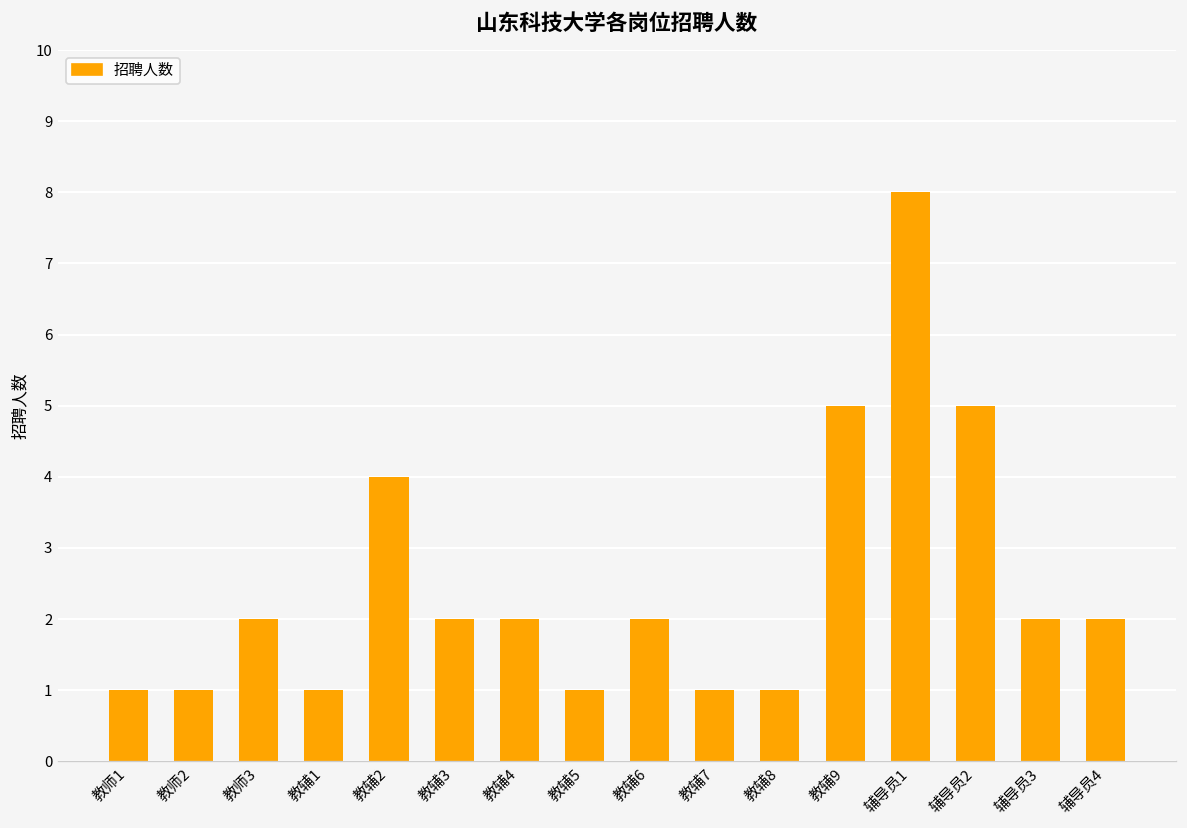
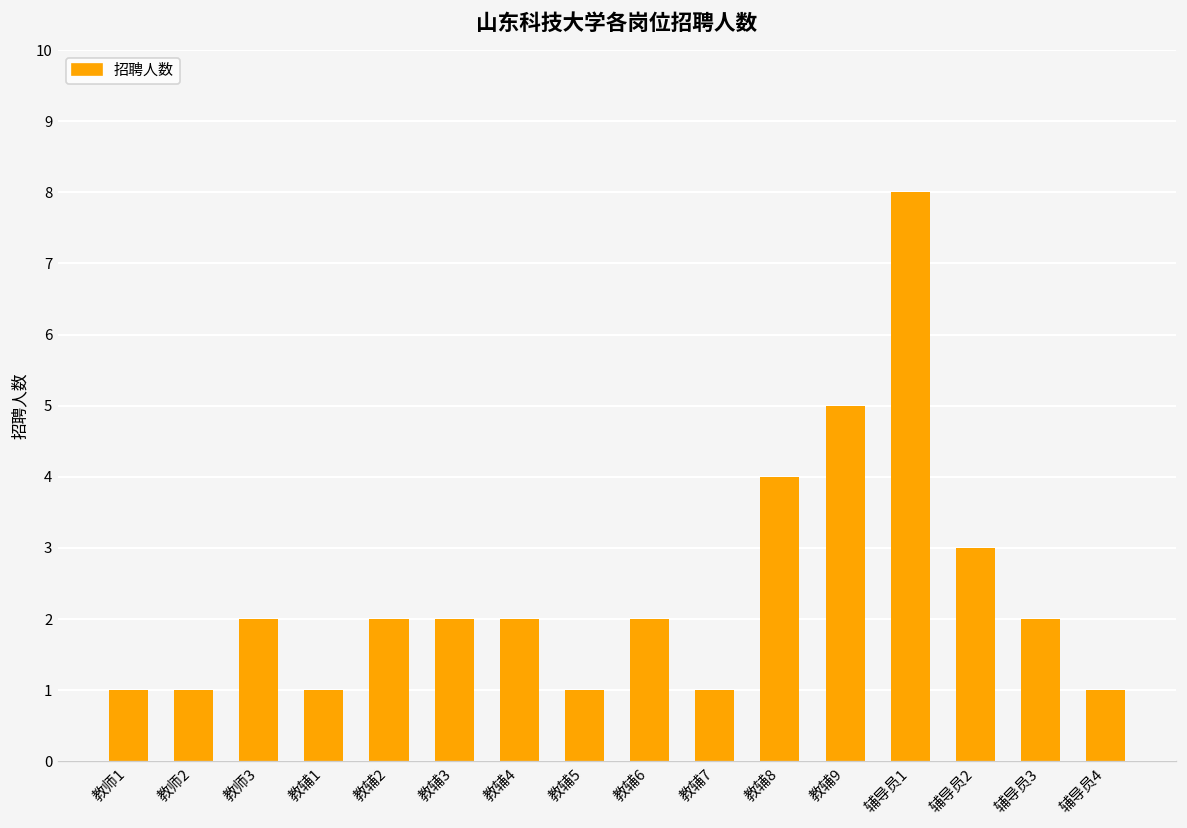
教辅2: 4 -> 2
教辅8: 1 -> 4
辅导员2: 5 -> 3
辅导员4: 2 -> 1
